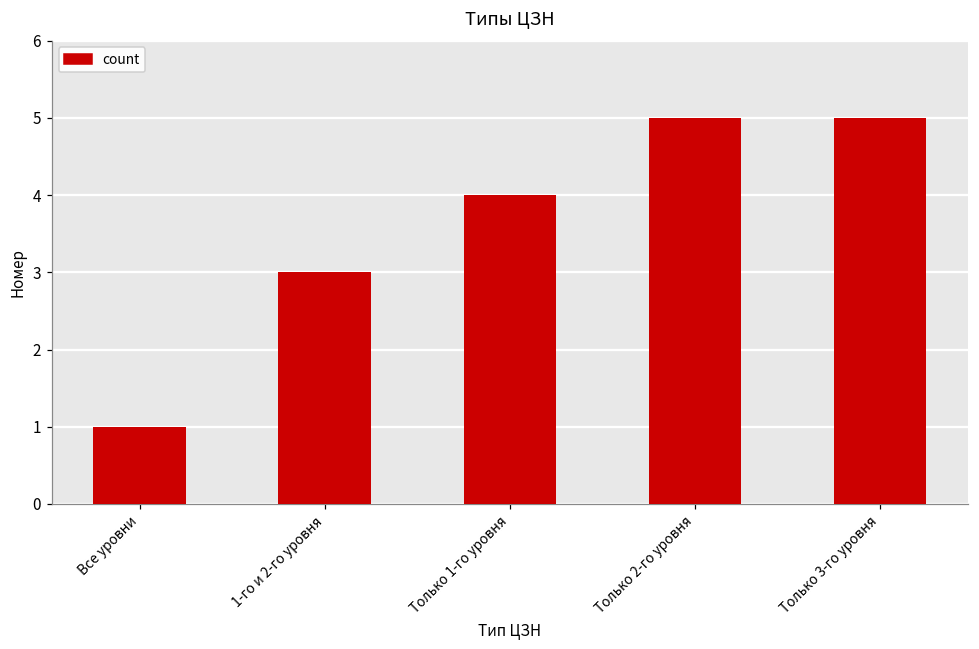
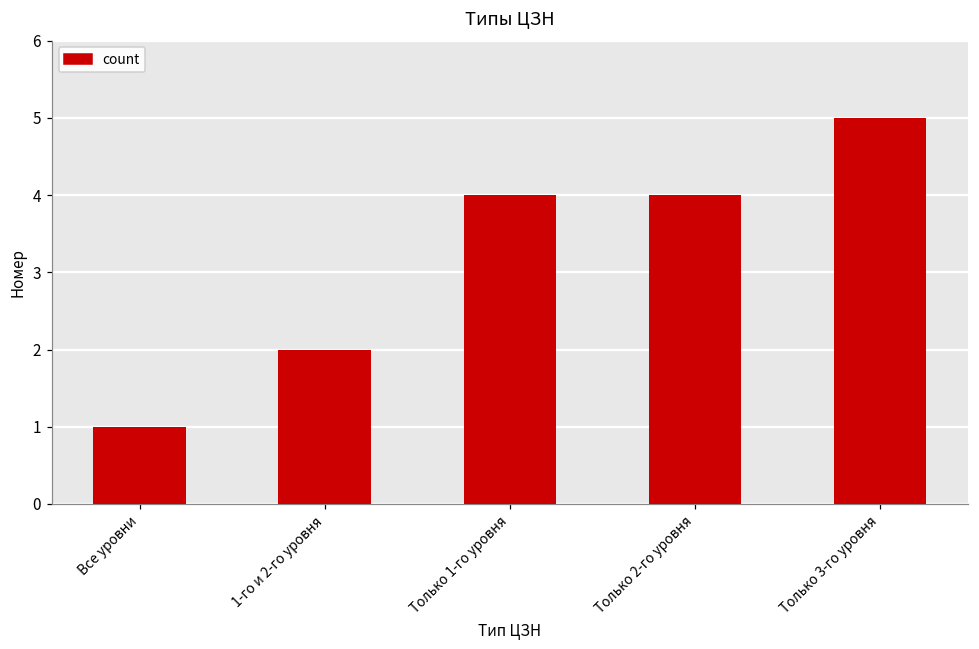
1-го и 2-го уровня: 3 -> 2
Только 2-го уровня: 5 -> 4
